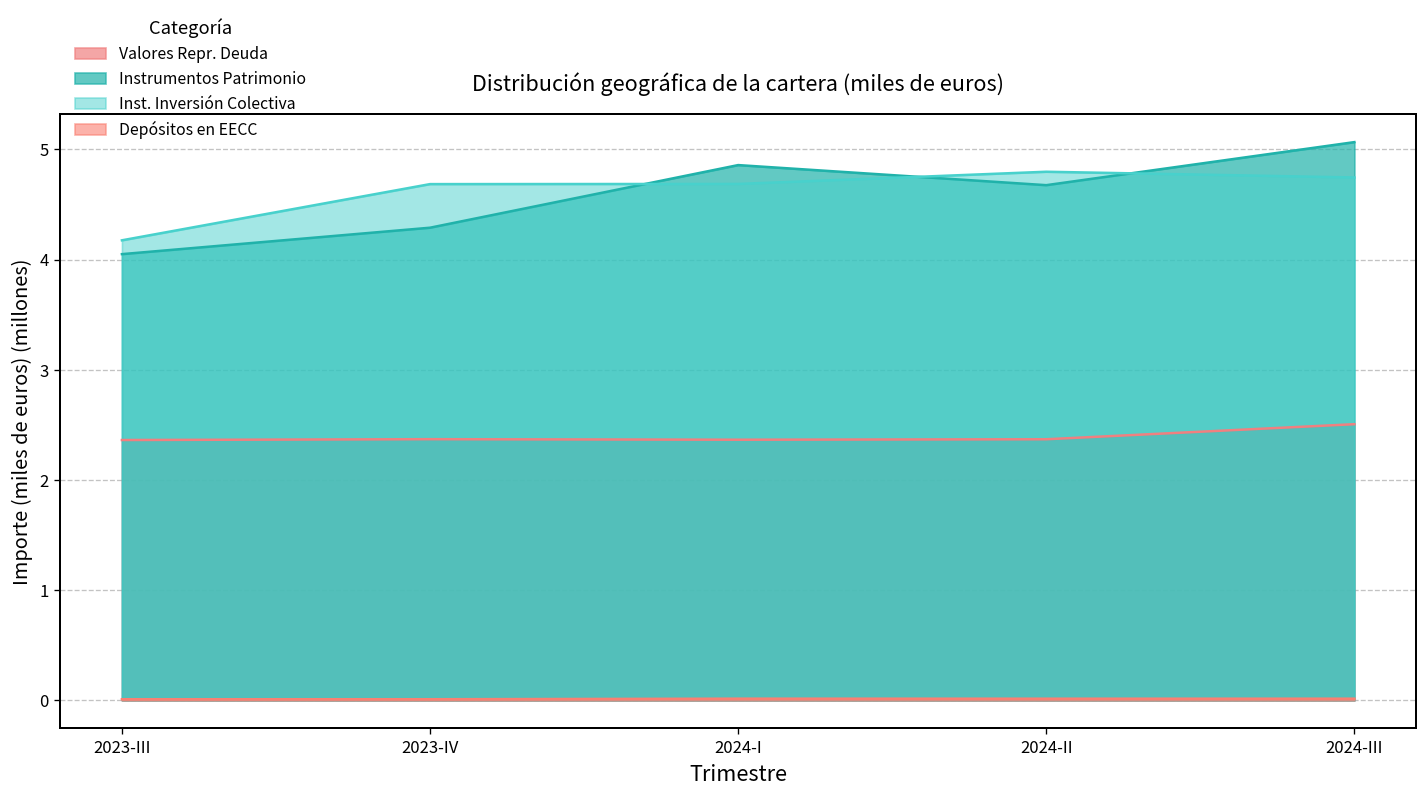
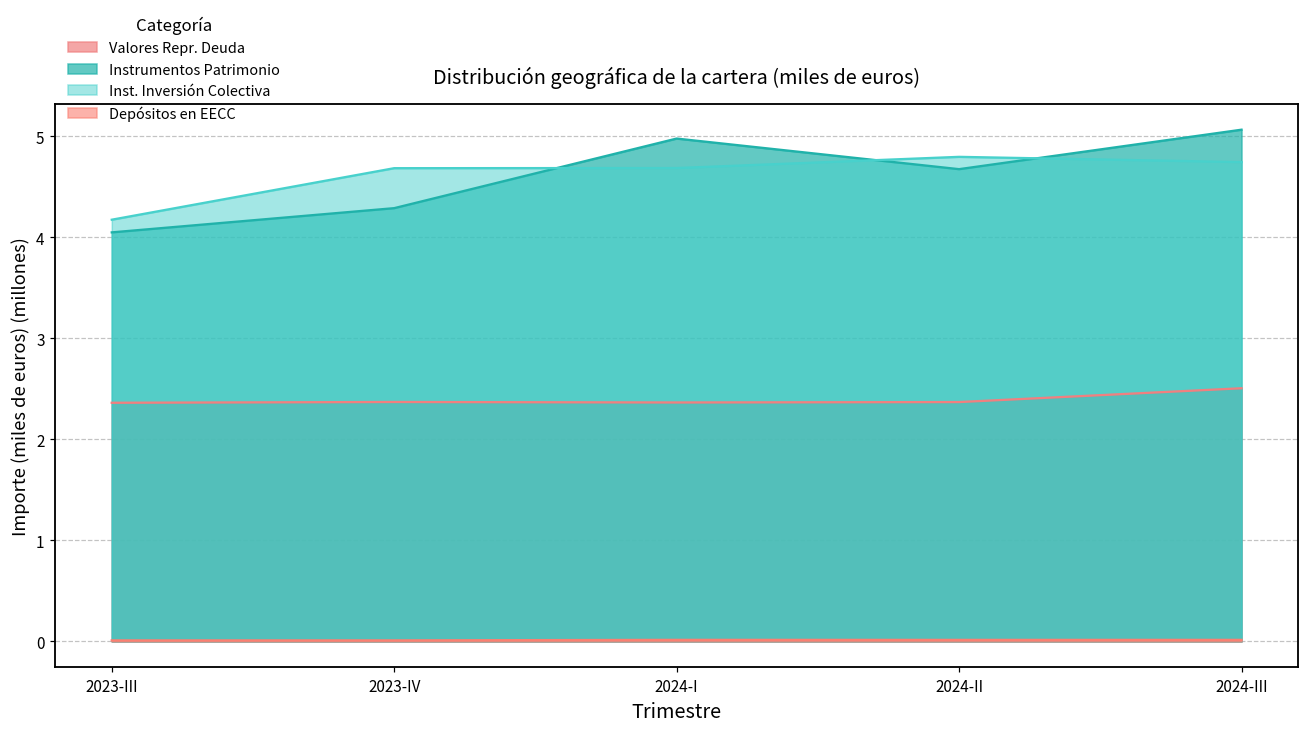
Instrumentos Patrimonio, 2024-I: 4.9 -> 5.0
